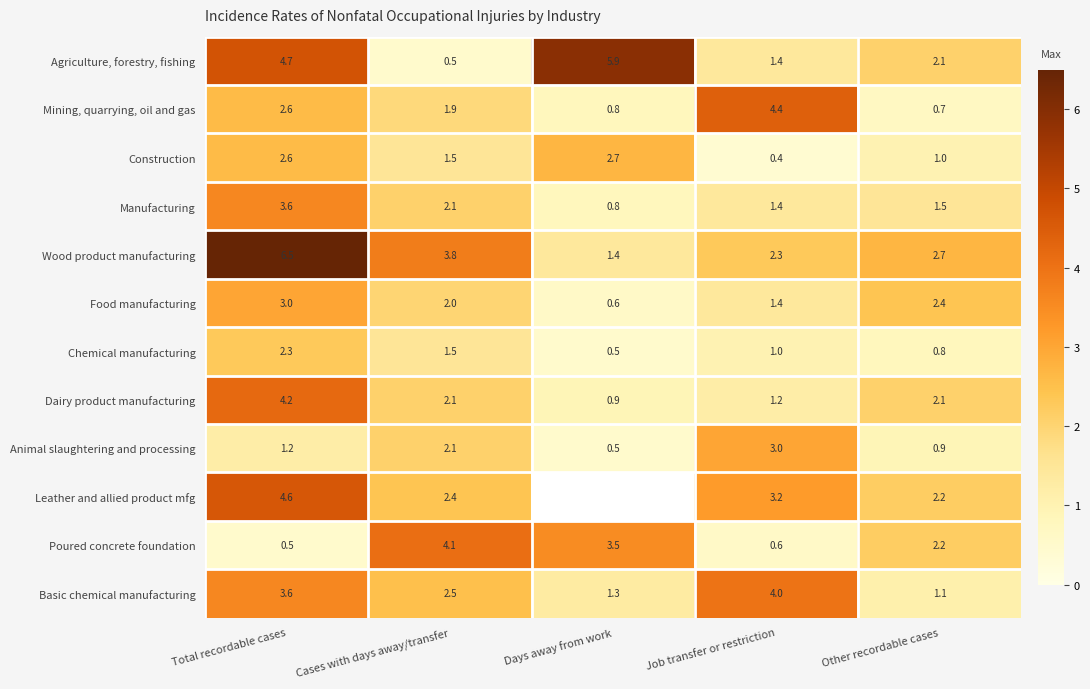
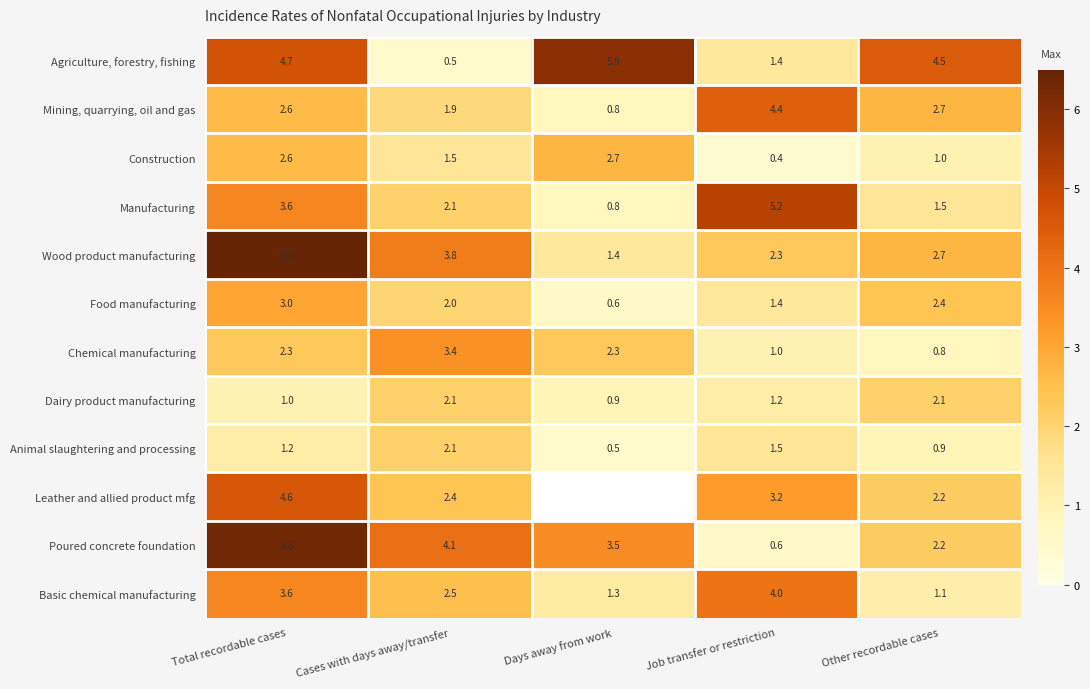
Agriculture, forestry, fishing, Other recordable cases: 2.1 -> 4.5
Mining, quarrying, oil and gas, Other recordable cases: 0.7 -> 2.7
Manufacturing, Job transfer or restriction: 1.4 -> 5.2
Chemical manufacturing, Cases with days away/transfer: 1.5 -> 3.4
Chemical manufacturing, Days away from work: 0.5 -> 2.3
Dairy product manufacturing, Total recordable cases: 4.2 -> 1.0
Animal slaughtering and processing, Job transfer or restriction: 3.0 -> 1.5
Poured concrete foundation, Total recordable cases: 0.5 -> 6.3
